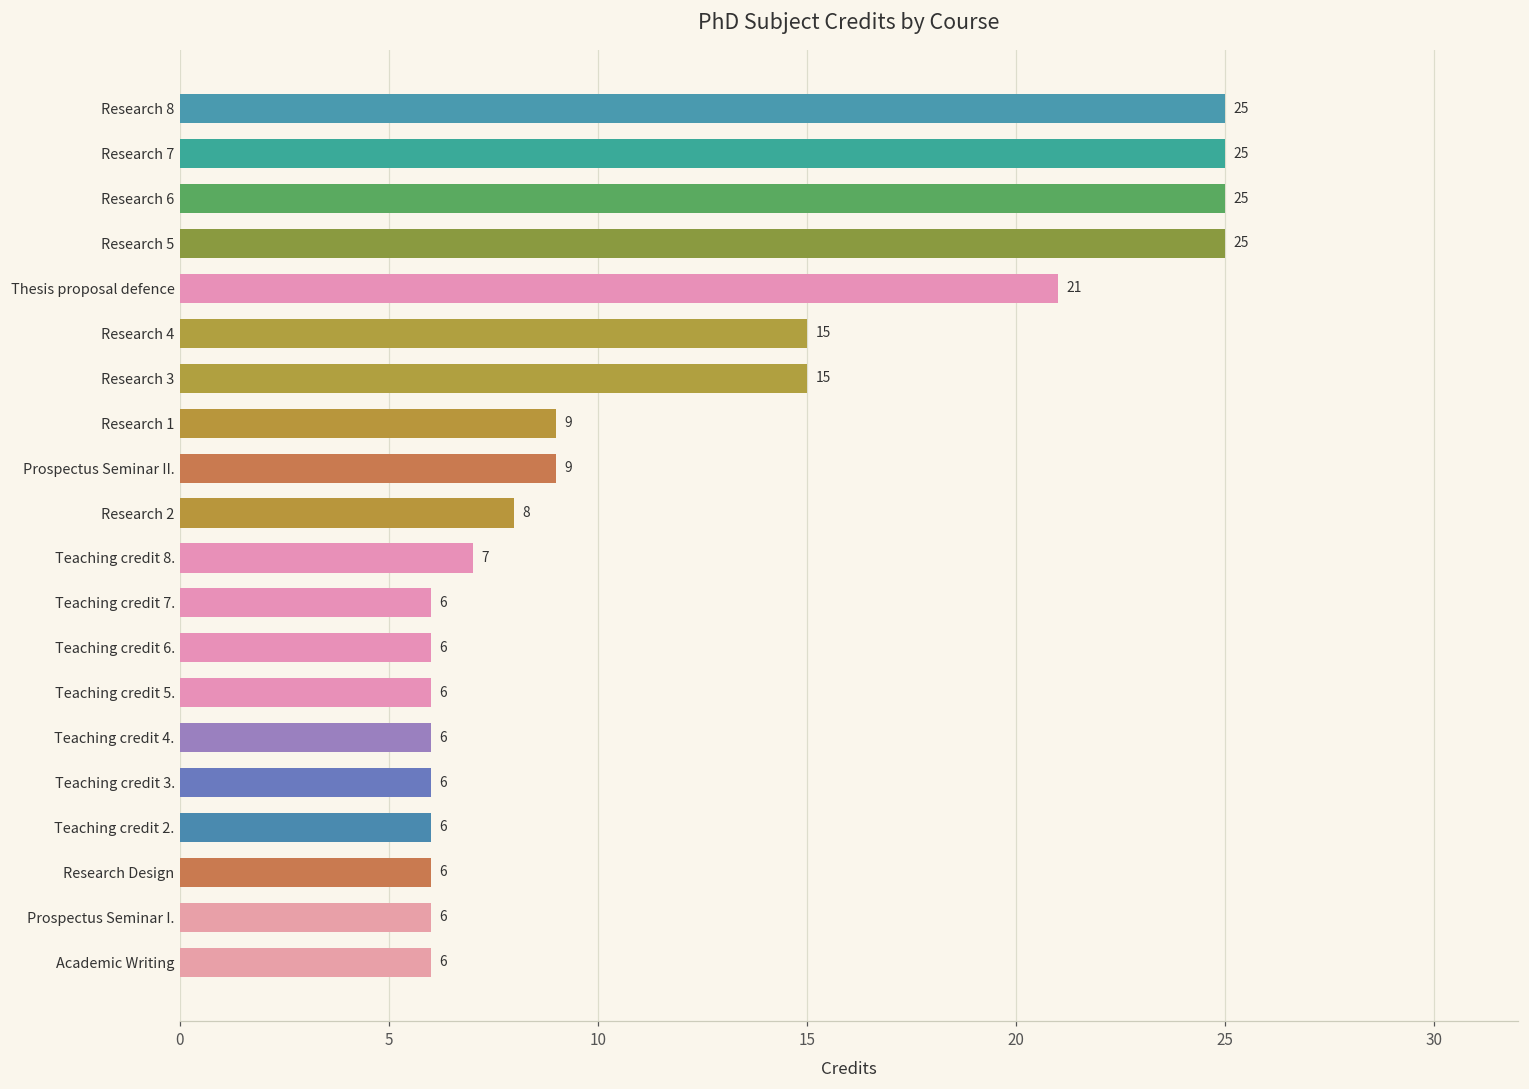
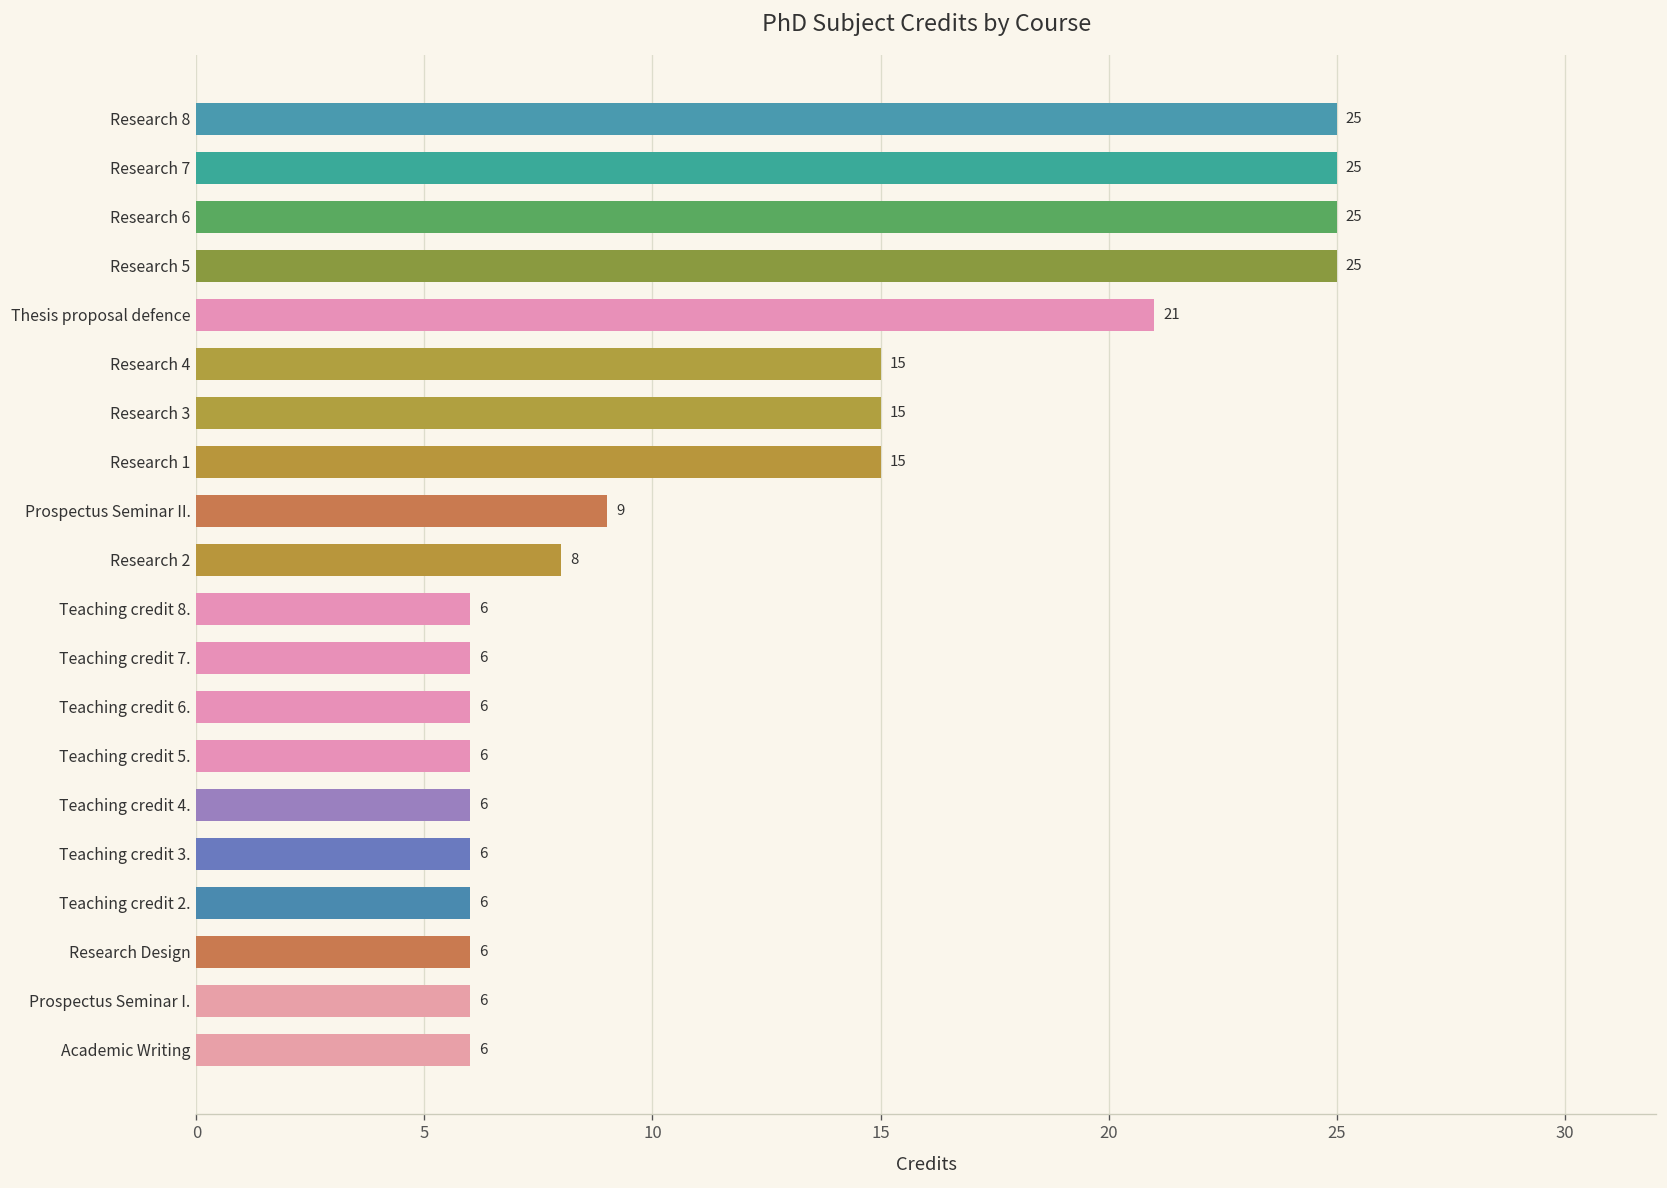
Research 1: 9 -> 15
Teaching credit 8.: 7 -> 6
